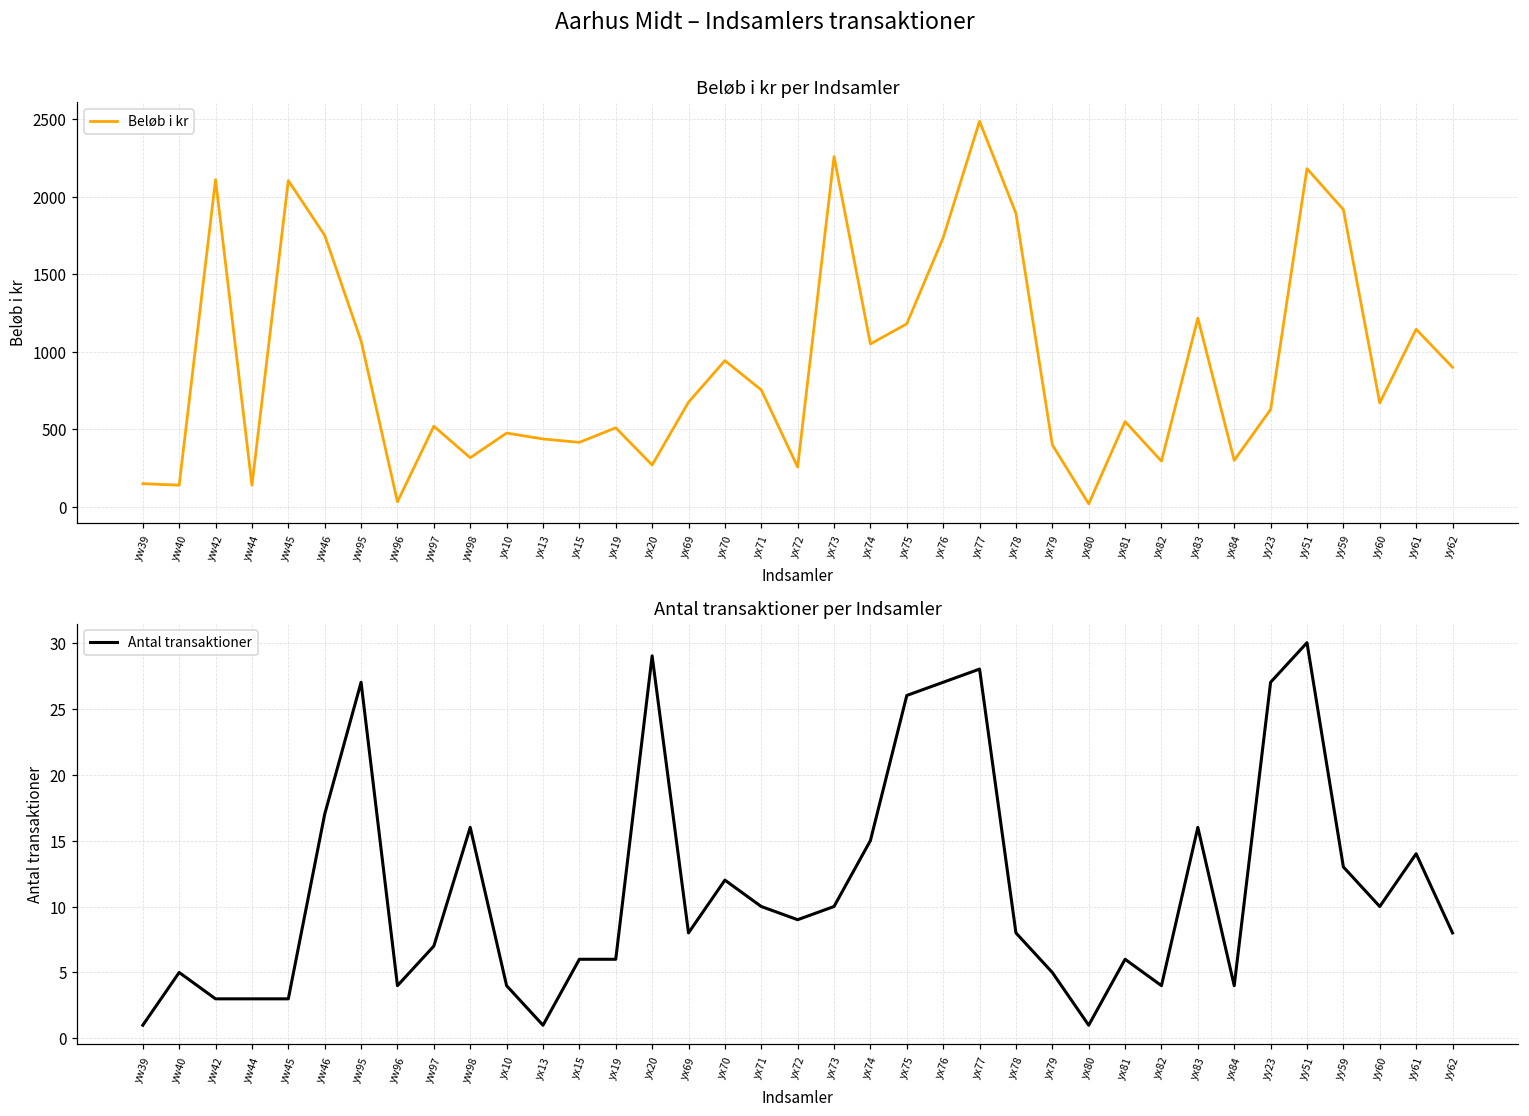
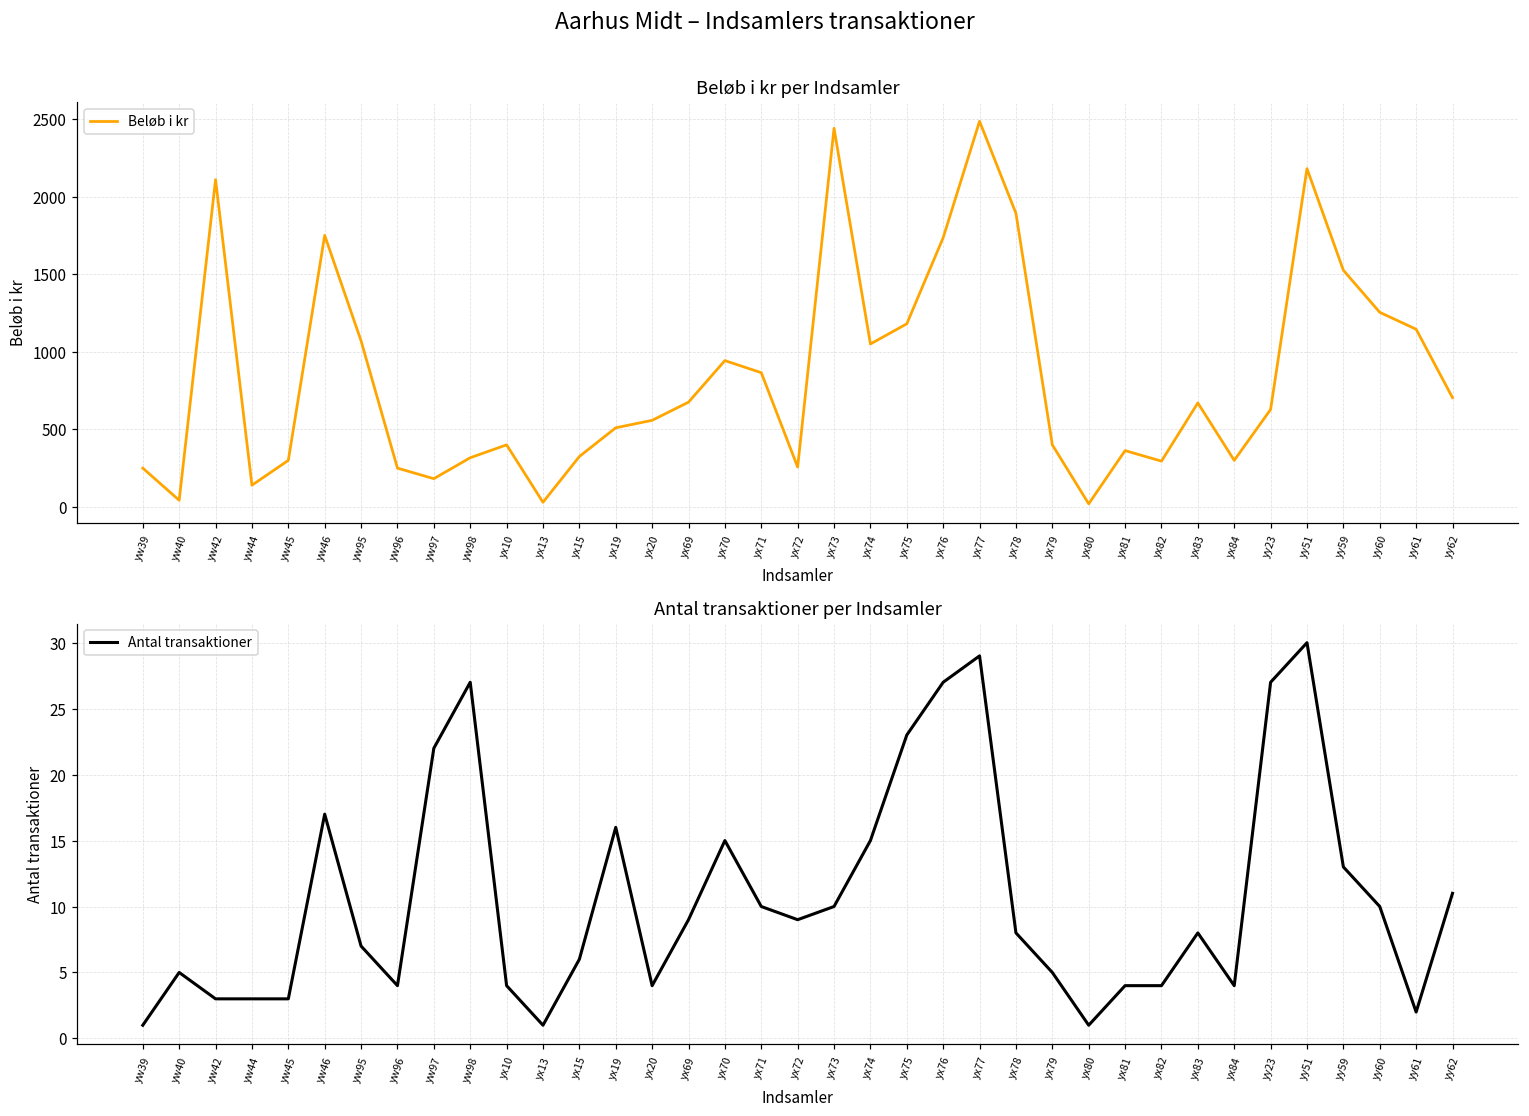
Beløb i kr per Indsamler, yw39: 150 -> 250
Beløb i kr per Indsamler, yw40: 140 -> 40
Beløb i kr per Indsamler, yw45: 2100 -> 300
Beløb i kr per Indsamler, yw96: 30 -> 250
Beløb i kr per Indsamler, yw97: 520 -> 180
Beløb i kr per Indsamler, yx10: 480 -> 400
Beløb i kr per Indsamler, yx13: 440 -> 30
Beløb i kr per Indsamler, yx15: 420 -> 330
Beløb i kr per Indsamler, yx20: 270 -> 560
Beløb i kr per Indsamler, yx71: 750 -> 870
Beløb i kr per Indsamler, yx73: 2260 -> 2440
Beløb i kr per Indsamler, yx81: 550 -> 360
Beløb i kr per Indsamler, yx83: 1220 -> 670
Beløb i kr per Indsamler, yy59: 1920 -> 1530
Beløb i kr per Indsamler, yy60: 670 -> 1250
Beløb i kr per Indsamler, yy62: 900 -> 700
Antal transaktioner per Indsamler, yw95: 27 -> 7
Antal transaktioner per Indsamler, yw97: 7 -> 22
Antal transaktioner per Indsamler, yw98: 16 -> 27
Antal transaktioner per Indsamler, yx19: 6 -> 16
Antal transaktioner per Indsamler, yx20: 29 -> 4
Antal transaktioner per Indsamler, yx69: 8 -> 9
Antal transaktioner per Indsamler, yx70: 12 -> 15
Antal transaktioner per Indsamler, yx75: 26 -> 23
Antal transaktioner per Indsamler, yx77: 28 -> 29
Antal transaktioner per Indsamler, yx81: 6 -> 4
Antal transaktioner per Indsamler, yx83: 16 -> 8
Antal transaktioner per Indsamler, yy61: 14 -> 2
Antal transaktioner per Indsamler, yy62: 8 -> 11
